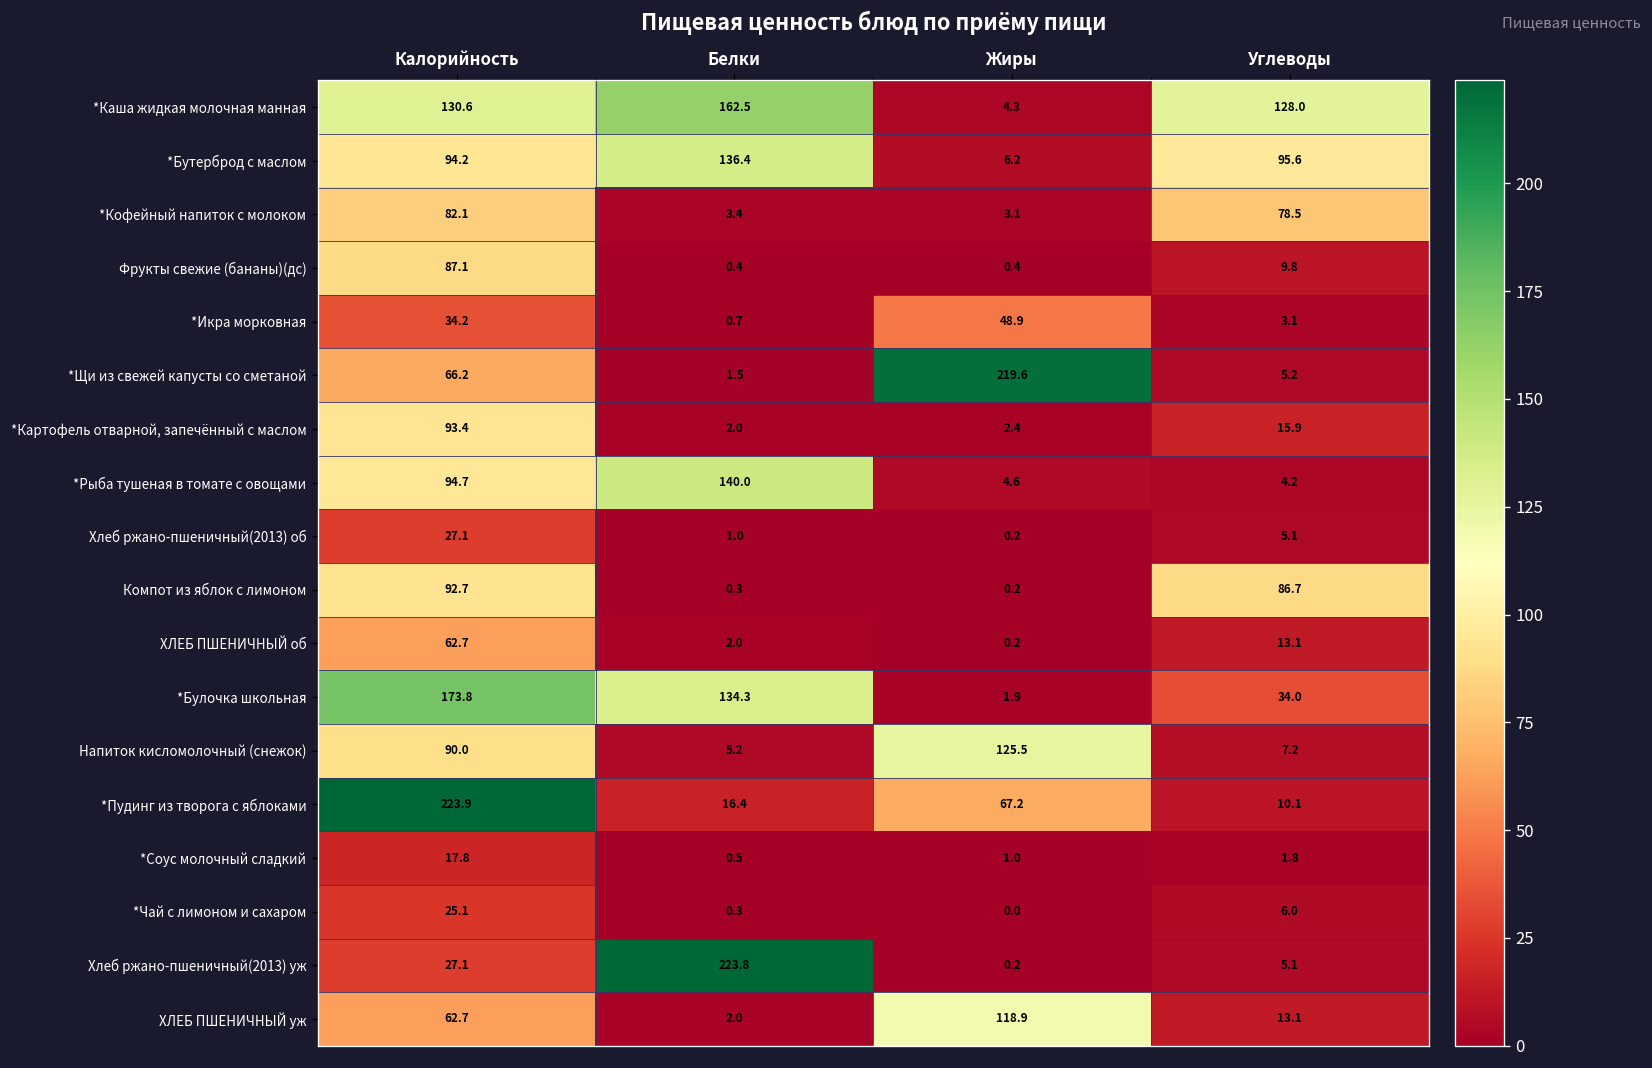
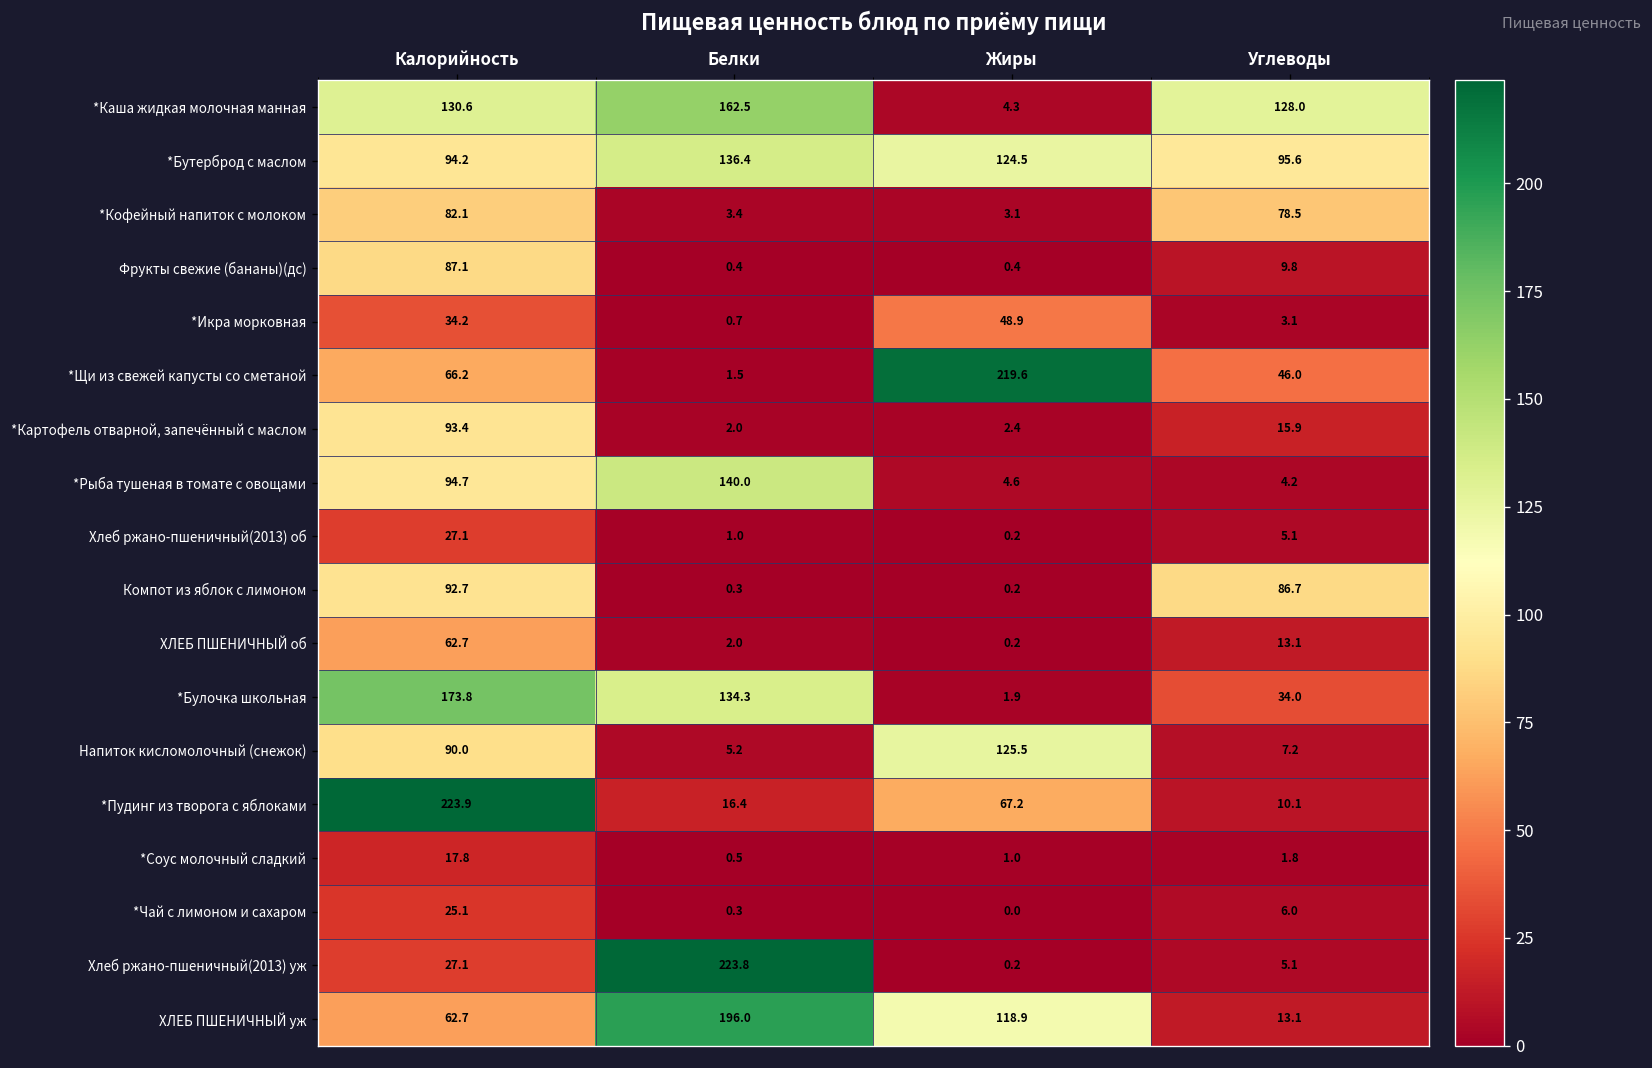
*Бутерброд с маслом, Жиры: 6.2 -> 124.5
*Щи из свежей капусты со сметаной, Углеводы: 5.2 -> 46.0
ХЛЕБ ПШЕНИЧНЫЙ уж, Белки: 2.0 -> 196.0
